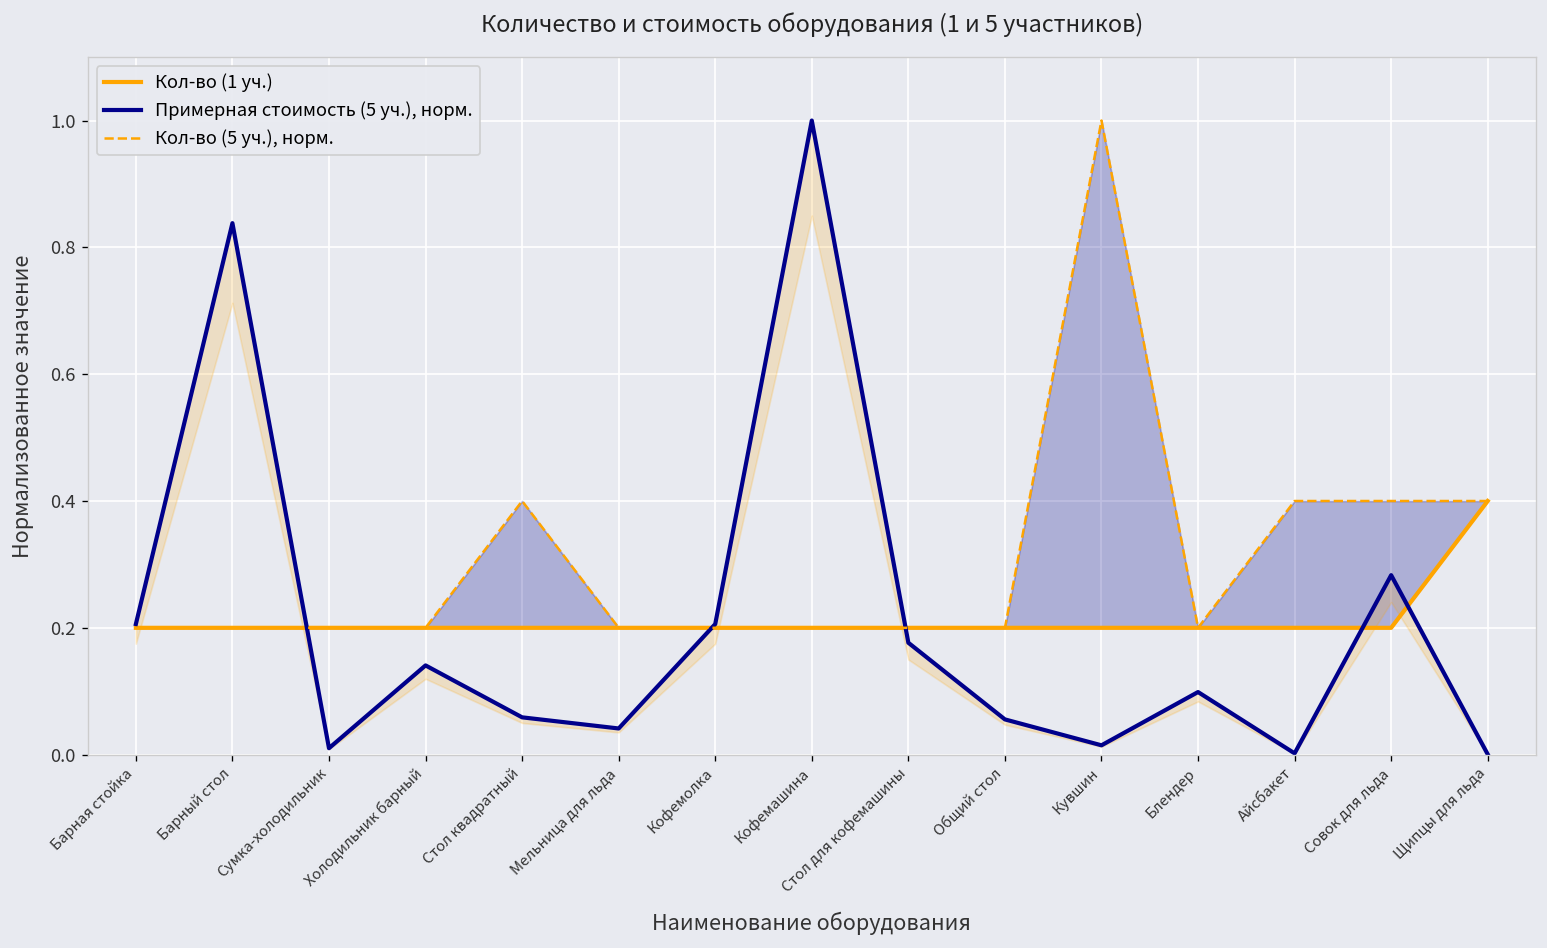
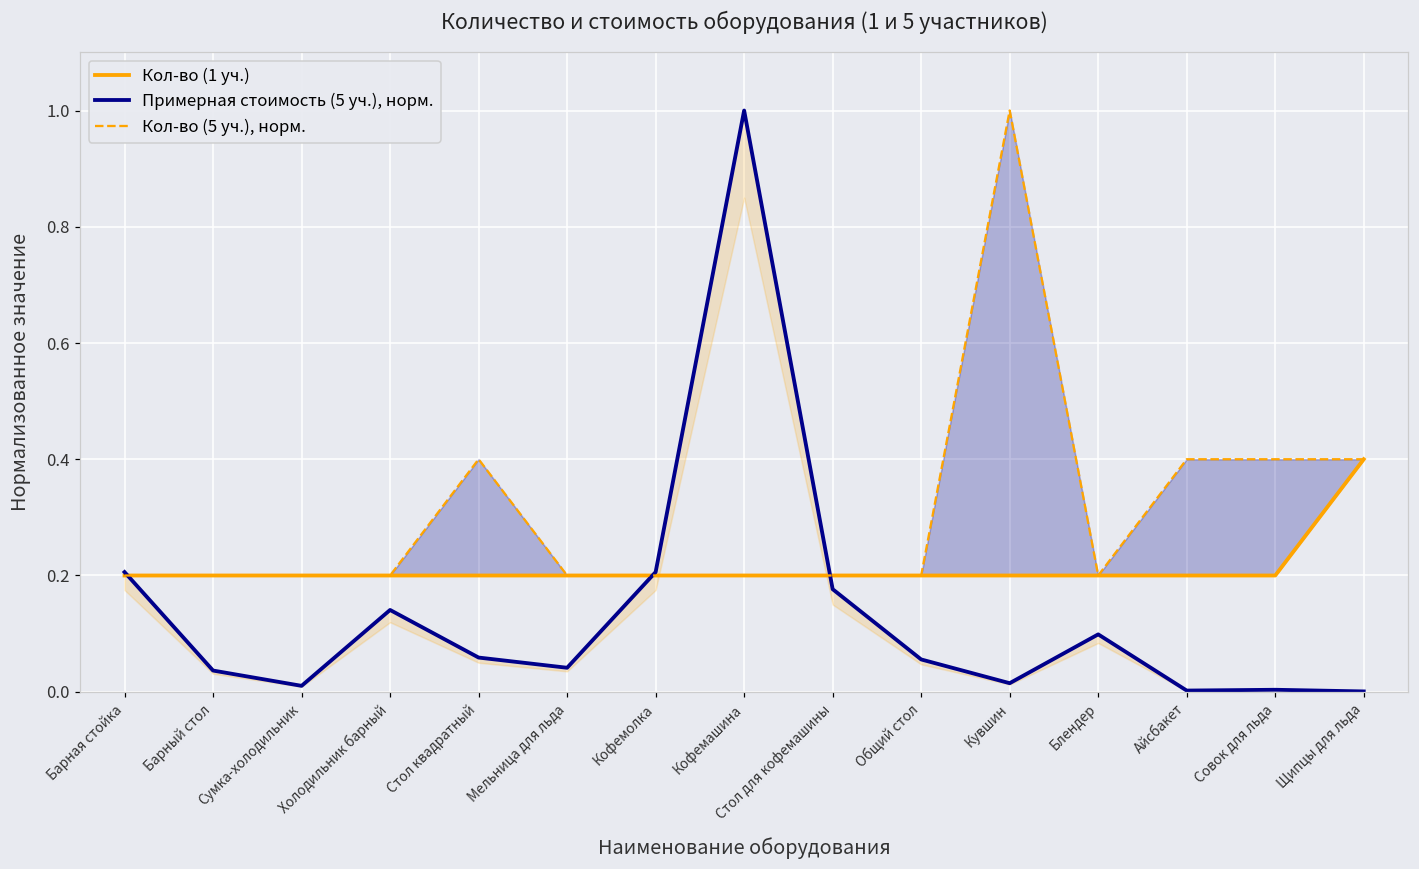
Примерная стоимость (5 уч.), норм., Барный стол: 0.84 -> 0.04
Примерная стоимость (5 уч.), норм., Совок для льда: 0.28 -> 0.00
